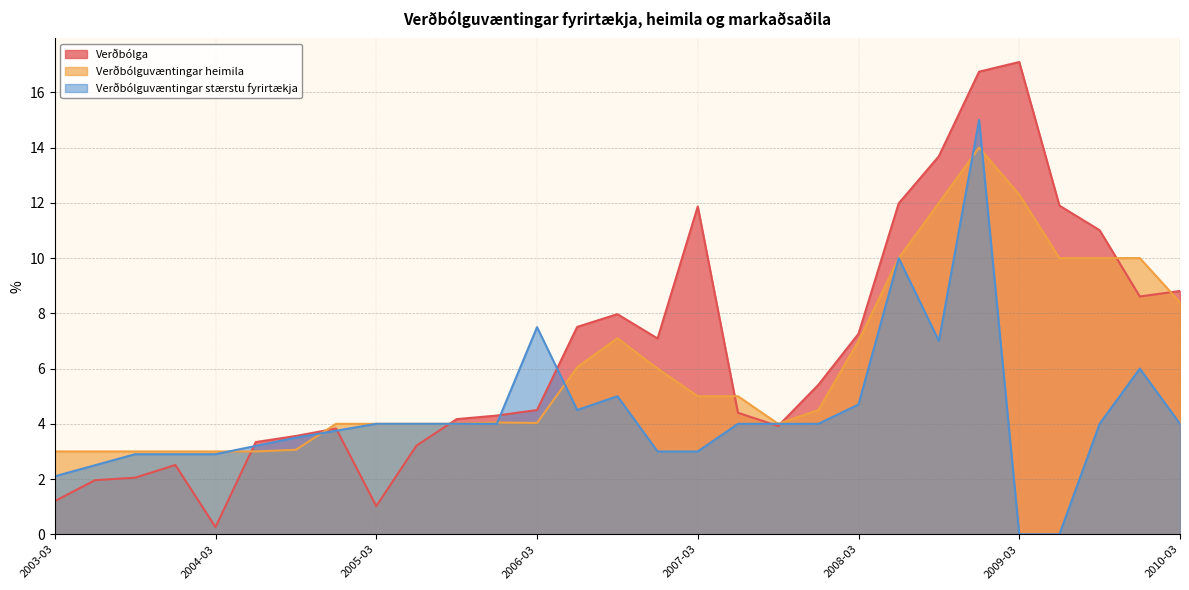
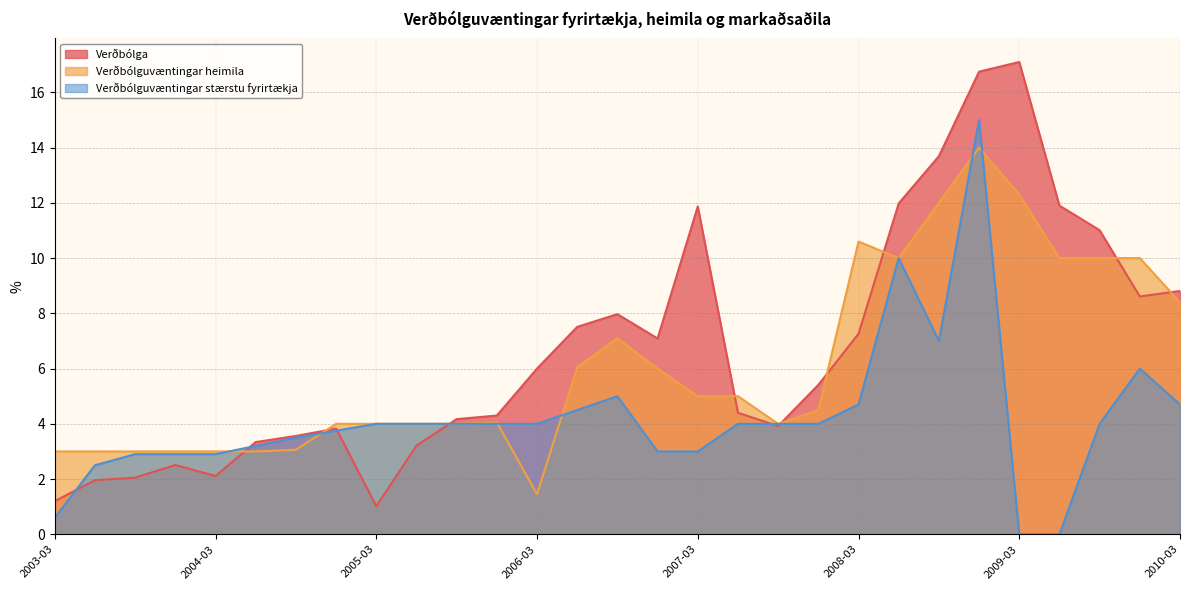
Verðbólguvæntingar stærstu fyrirtækja, 2003-03: 2.1 -> 0.6
Verðbólga, 2004-03: 0.3 -> 2.1
Verðbólga, 2006-03: 4.5 -> 6.0
Verðbólguvæntingar heimila, 2006-03: 4.0 -> 1.5
Verðbólguvæntingar stærstu fyrirtækja, 2006-03: 7.5 -> 4.0
Verðbólguvæntingar heimila, 2008-03: 7.0 -> 10.6
Verðbólguvæntingar stærstu fyrirtækja, 2010-03: 4.0 -> 4.7
